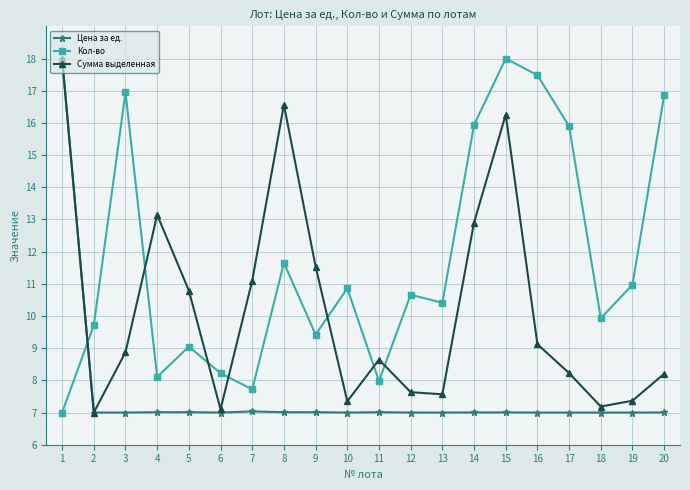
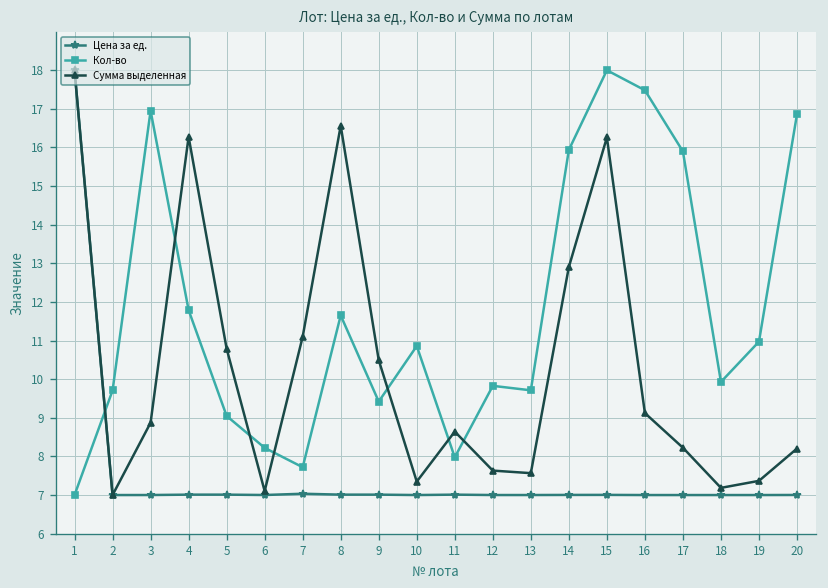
Кол-во, 4: 8.1 -> 11.8
Сумма выделенная, 4: 13.1 -> 16.3
Сумма выделенная, 9: 11.5 -> 10.5
Кол-во, 12: 10.7 -> 9.8
Кол-во, 13: 10.4 -> 9.7
